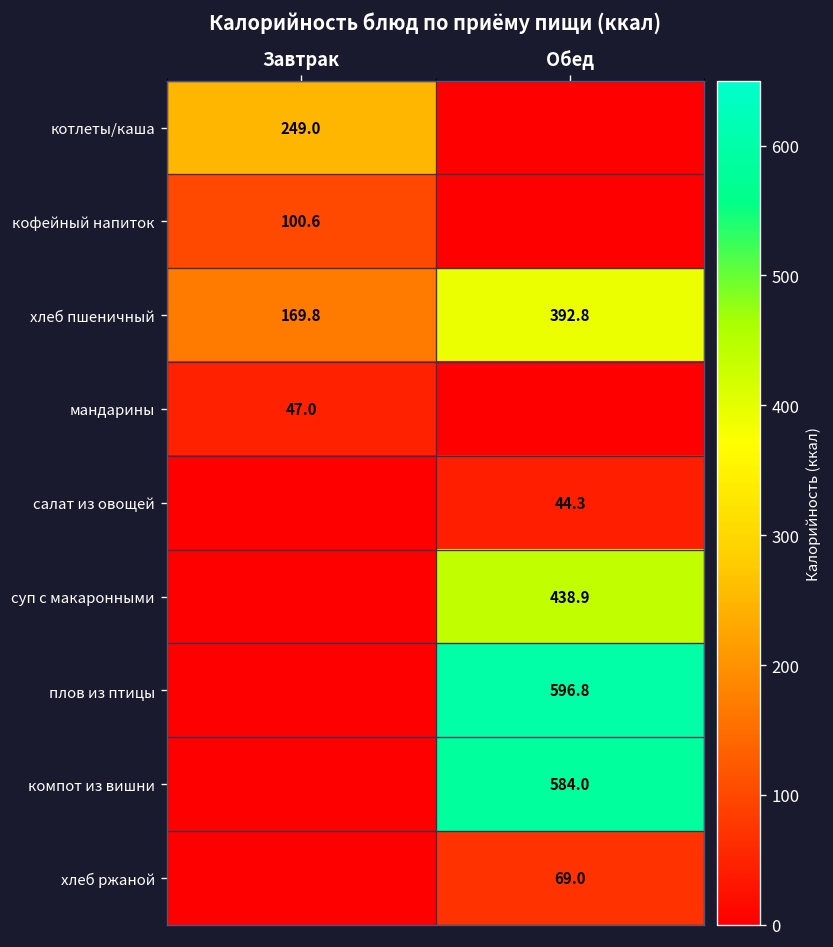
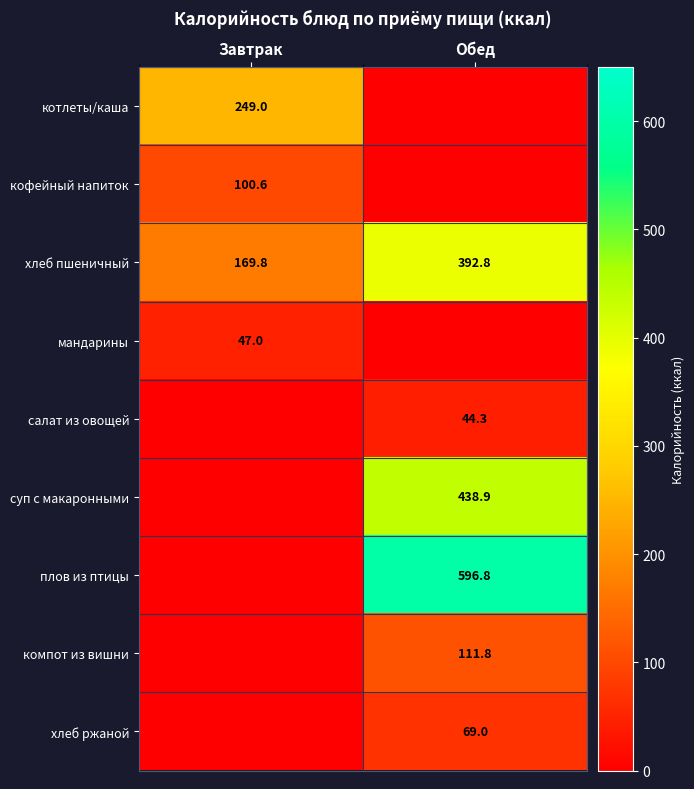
компот из вишни, Обед: 584.0 -> 111.8
